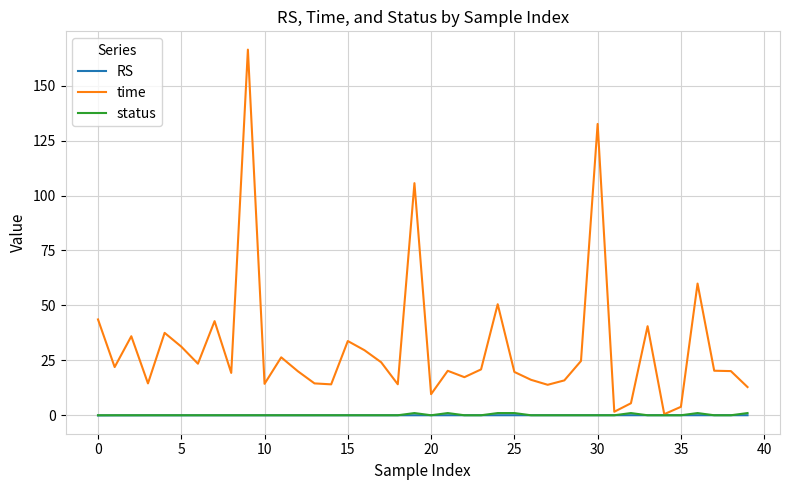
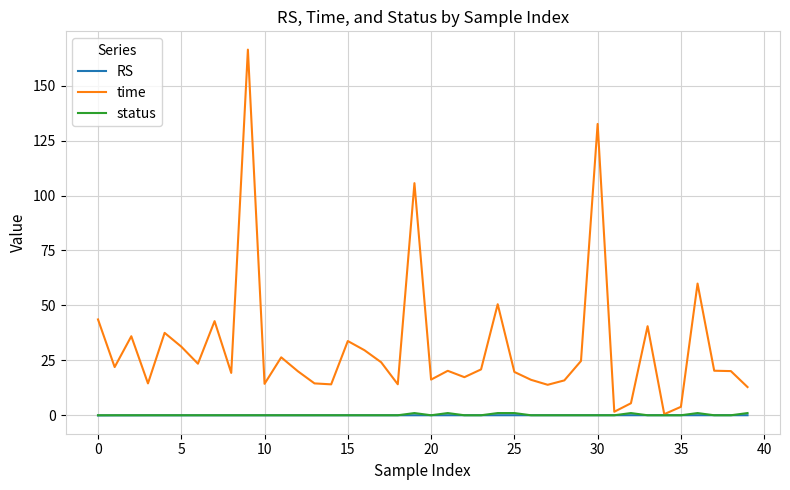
time, 20: 10 -> 16
